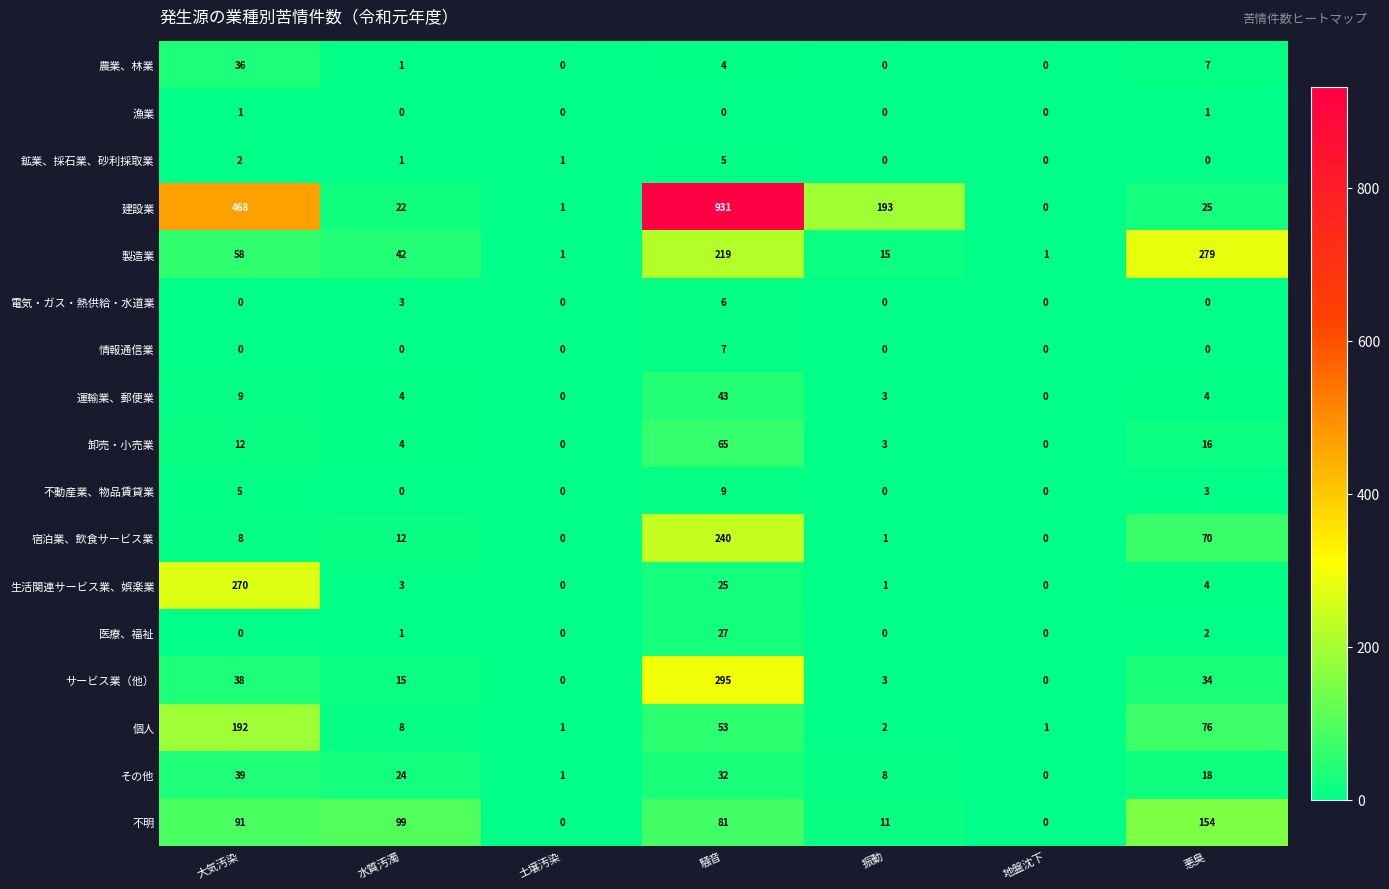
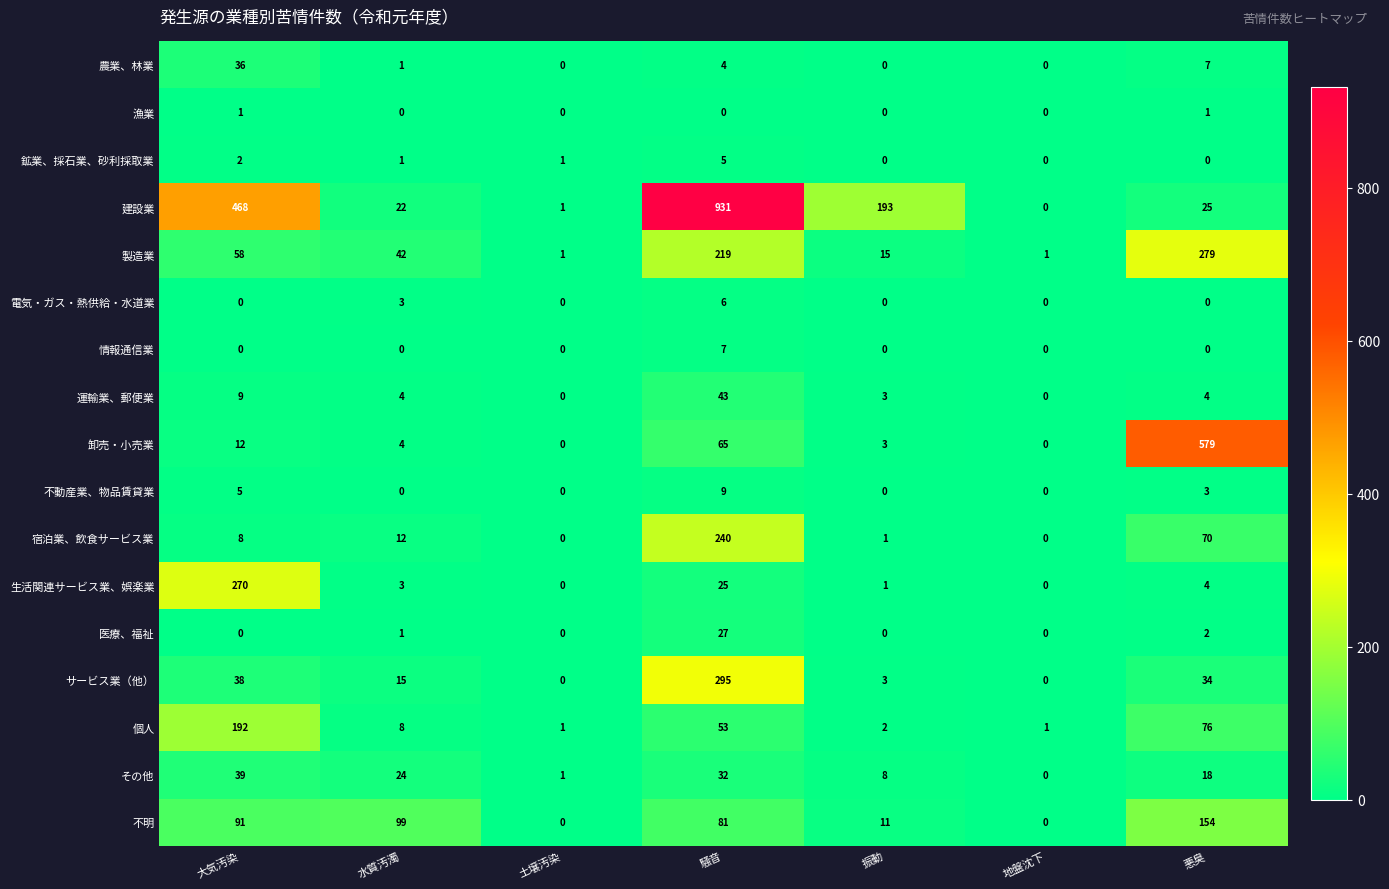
卸売・小売業, 悪臭: 16 -> 579
